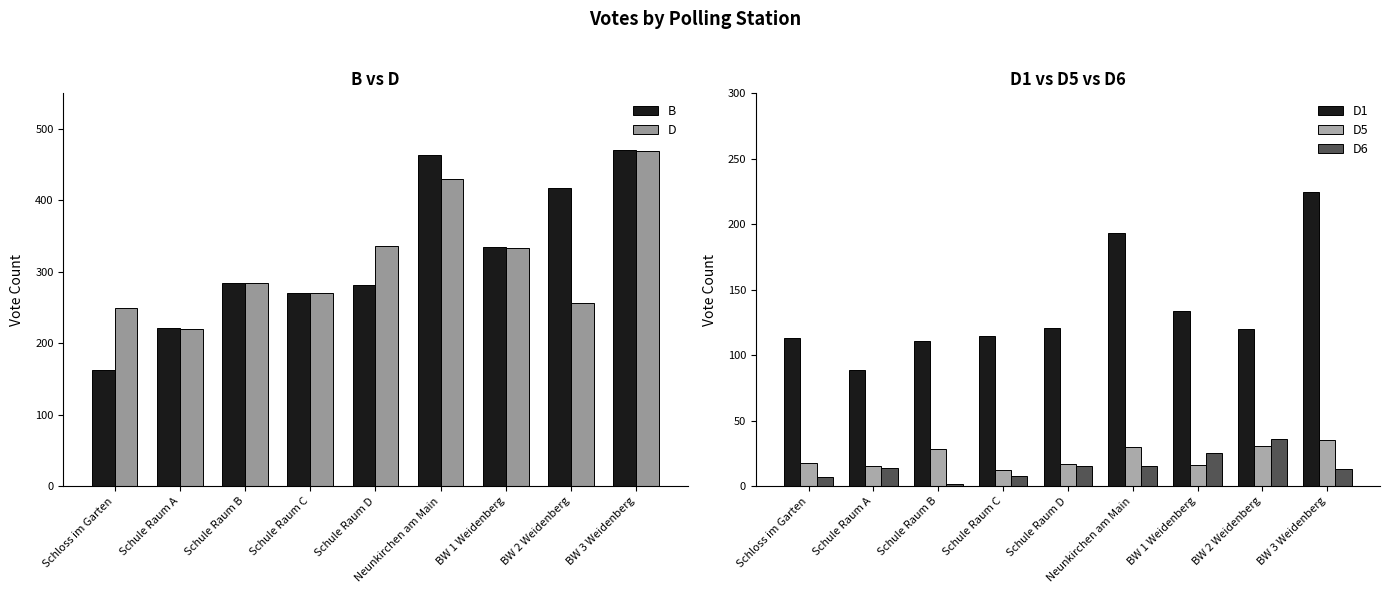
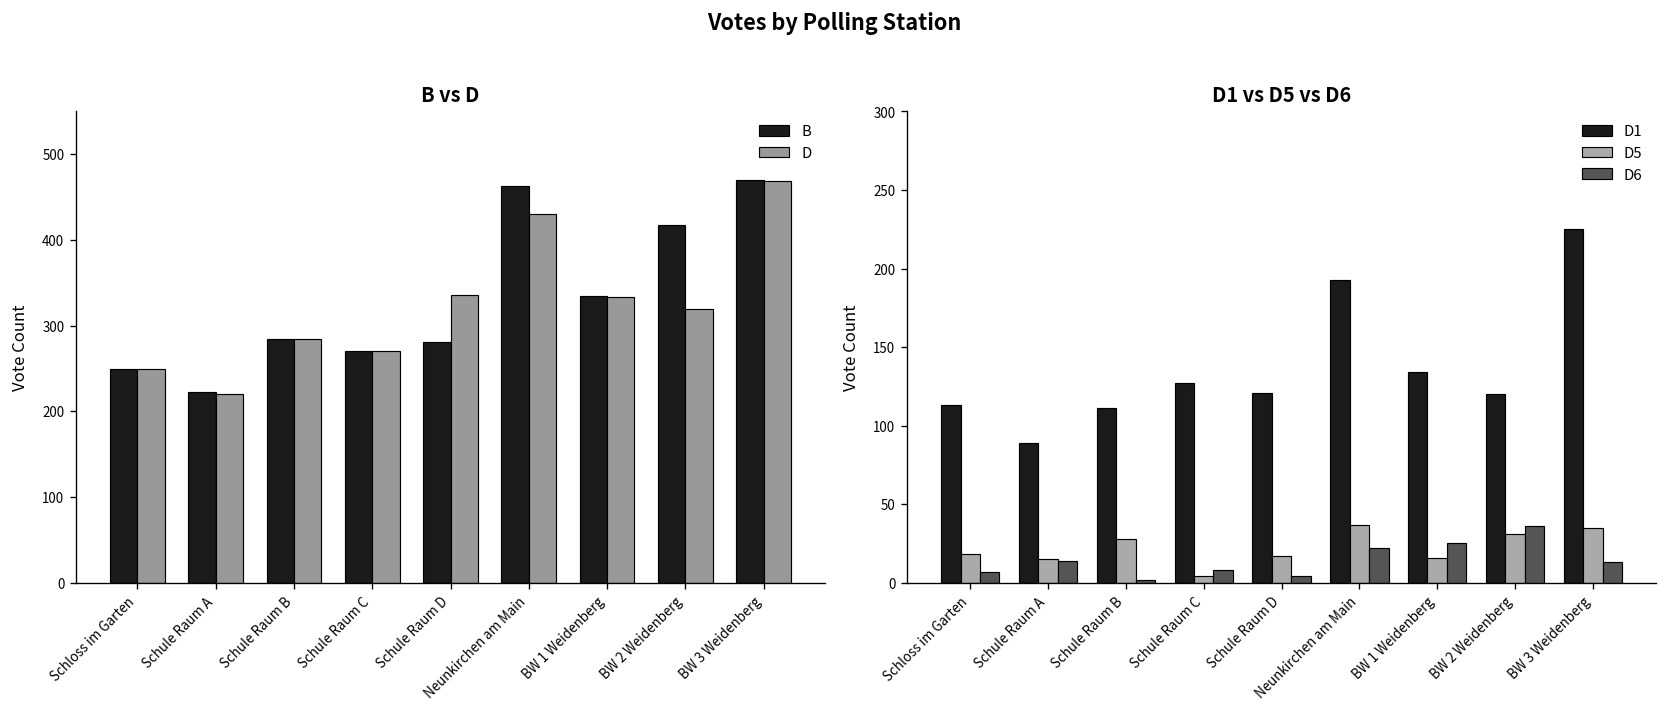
B vs D, B, Schloss im Garten: 160 -> 250
B vs D, D, BW 2 Weidenberg: 260 -> 320
D1 vs D5 vs D6, D1, Schule Raum C: 115 -> 127
D1 vs D5 vs D6, D5, Schule Raum C: 12 -> 4
D1 vs D5 vs D6, D6, Schule Raum D: 15 -> 4
D1 vs D5 vs D6, D5, Neunkirchen am Main: 30 -> 37
D1 vs D5 vs D6, D6, Neunkirchen am Main: 15 -> 22
